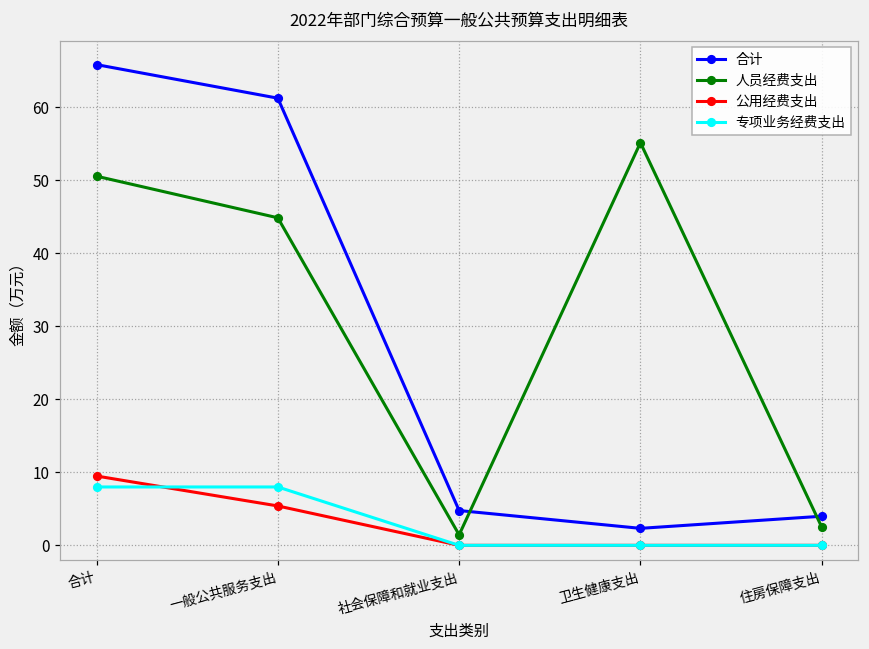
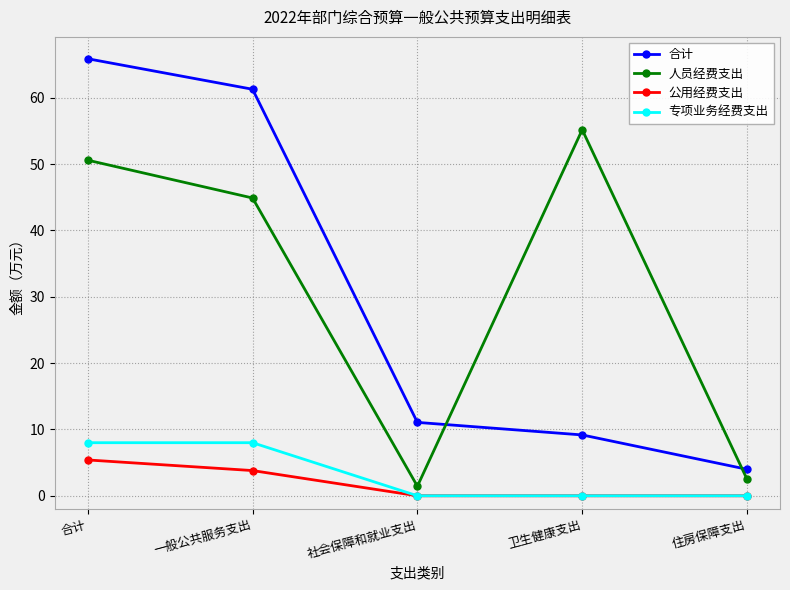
公用经费支出, 合计: 10 -> 5
公用经费支出, 一般公共服务支出: 5 -> 4
合计, 社会保障和就业支出: 5 -> 11
合计, 卫生健康支出: 2 -> 9
